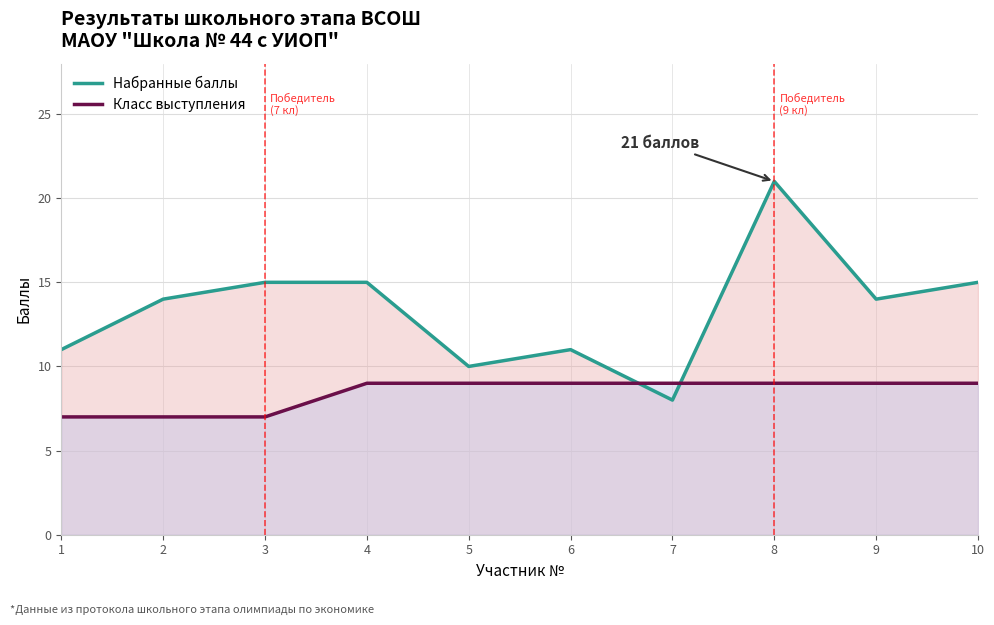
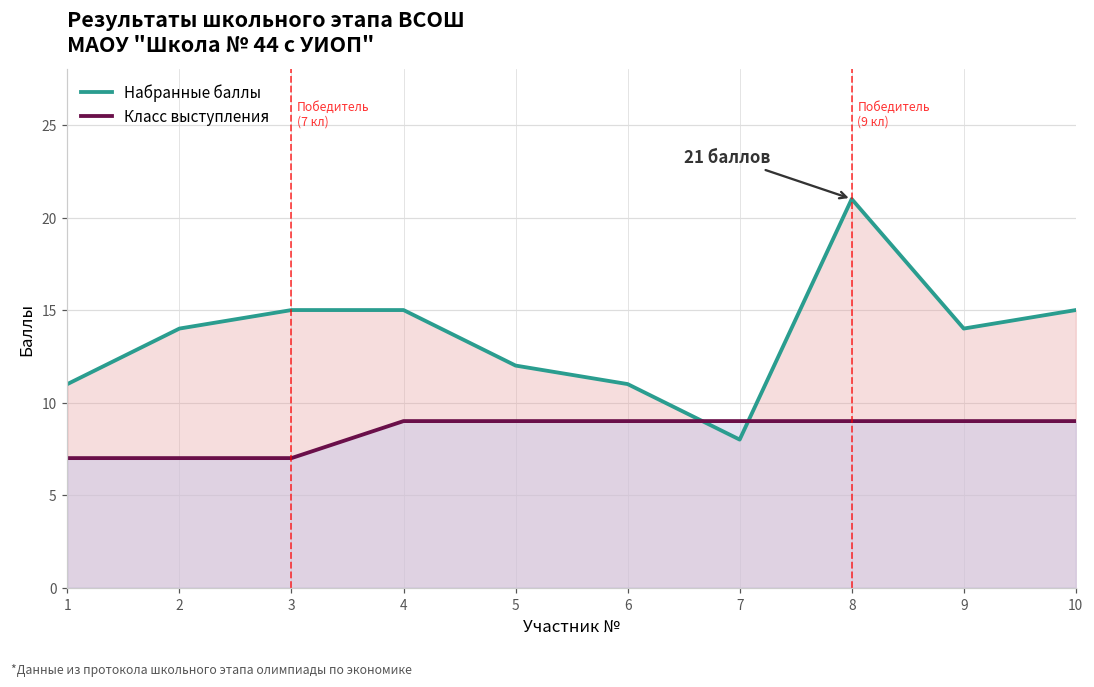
Набранные баллы, 5: 10 -> 12
